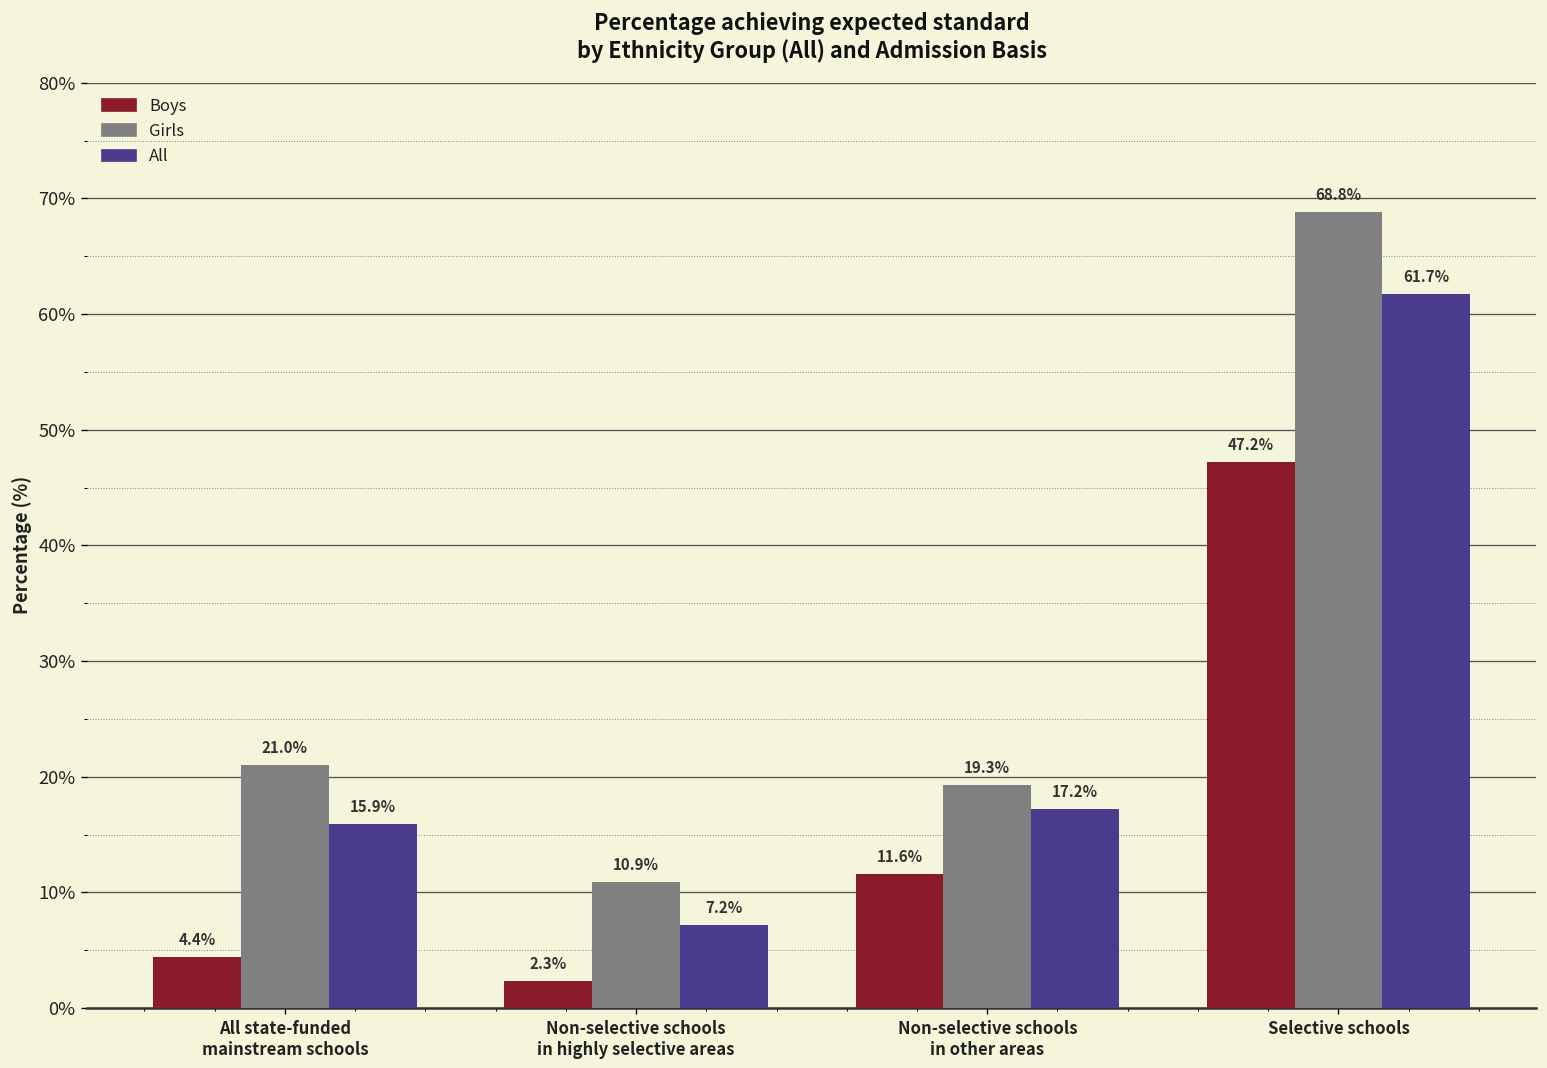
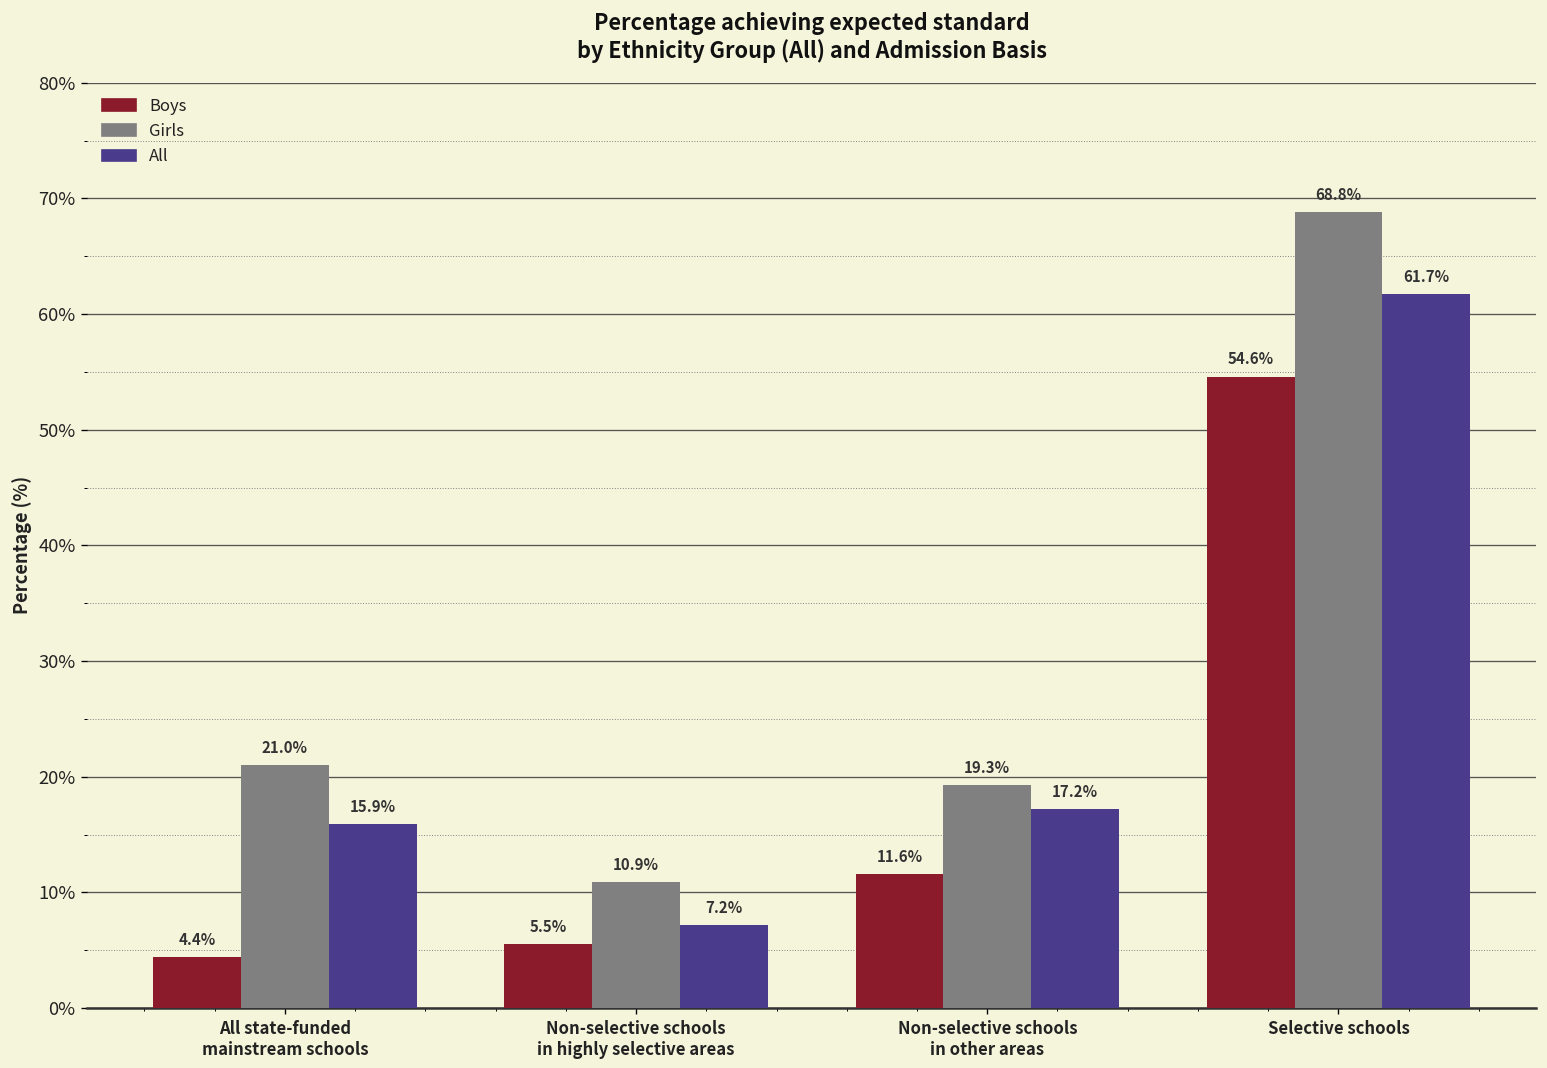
Boys, Non-selective schools in highly selective areas: 2.3% -> 5.5%
Boys, Selective schools: 47.2% -> 54.6%
